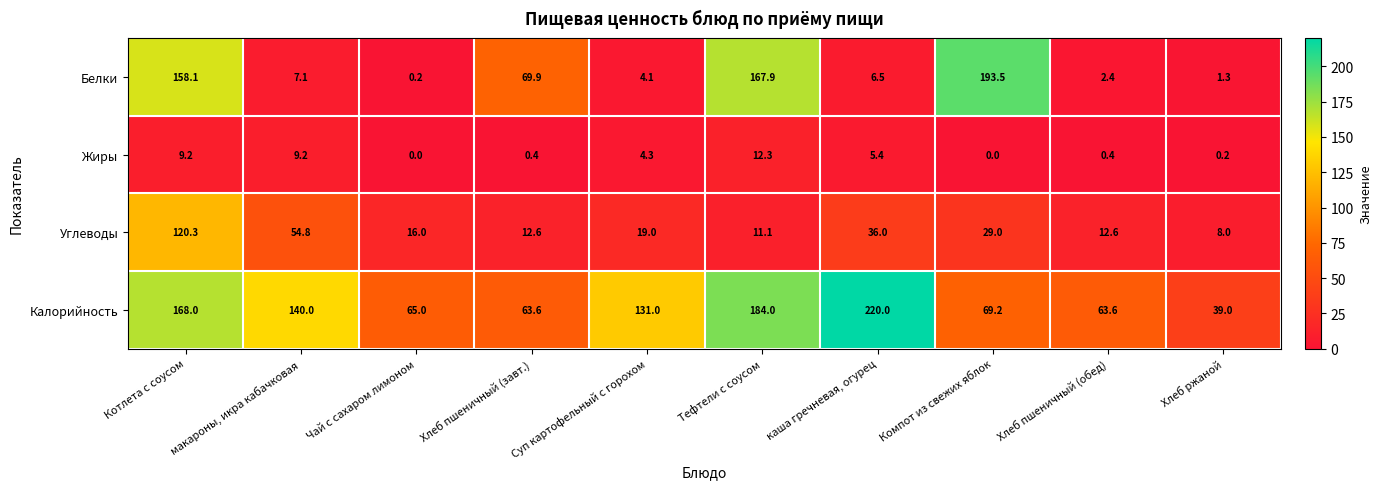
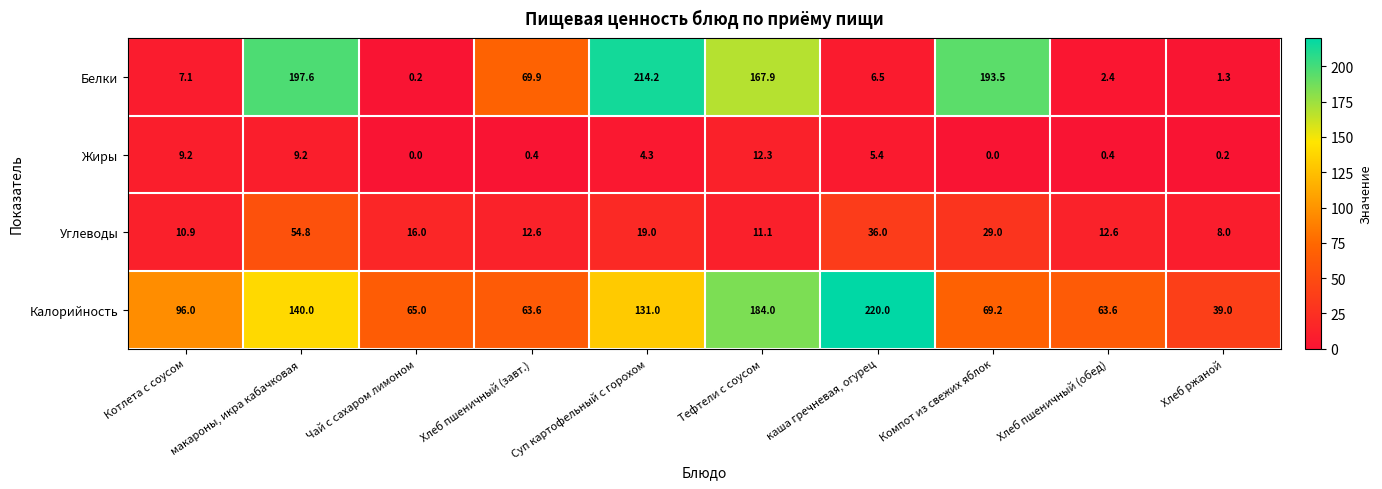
Белки, Котлета с соусом: 158.1 -> 7.1
Белки, макароны, икра кабачковая: 7.1 -> 197.6
Белки, Суп картофельный с горохом: 4.1 -> 214.2
Углеводы, Котлета с соусом: 120.3 -> 10.9
Калорийность, Котлета с соусом: 168.0 -> 96.0
